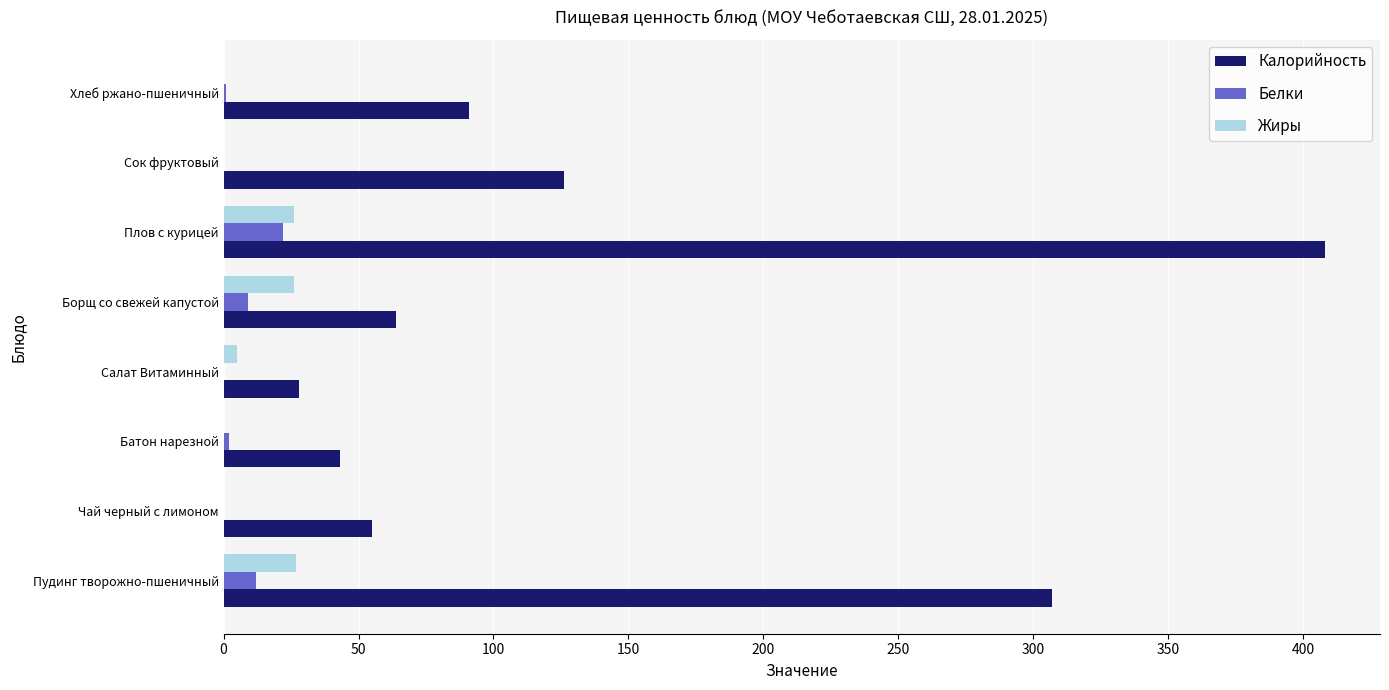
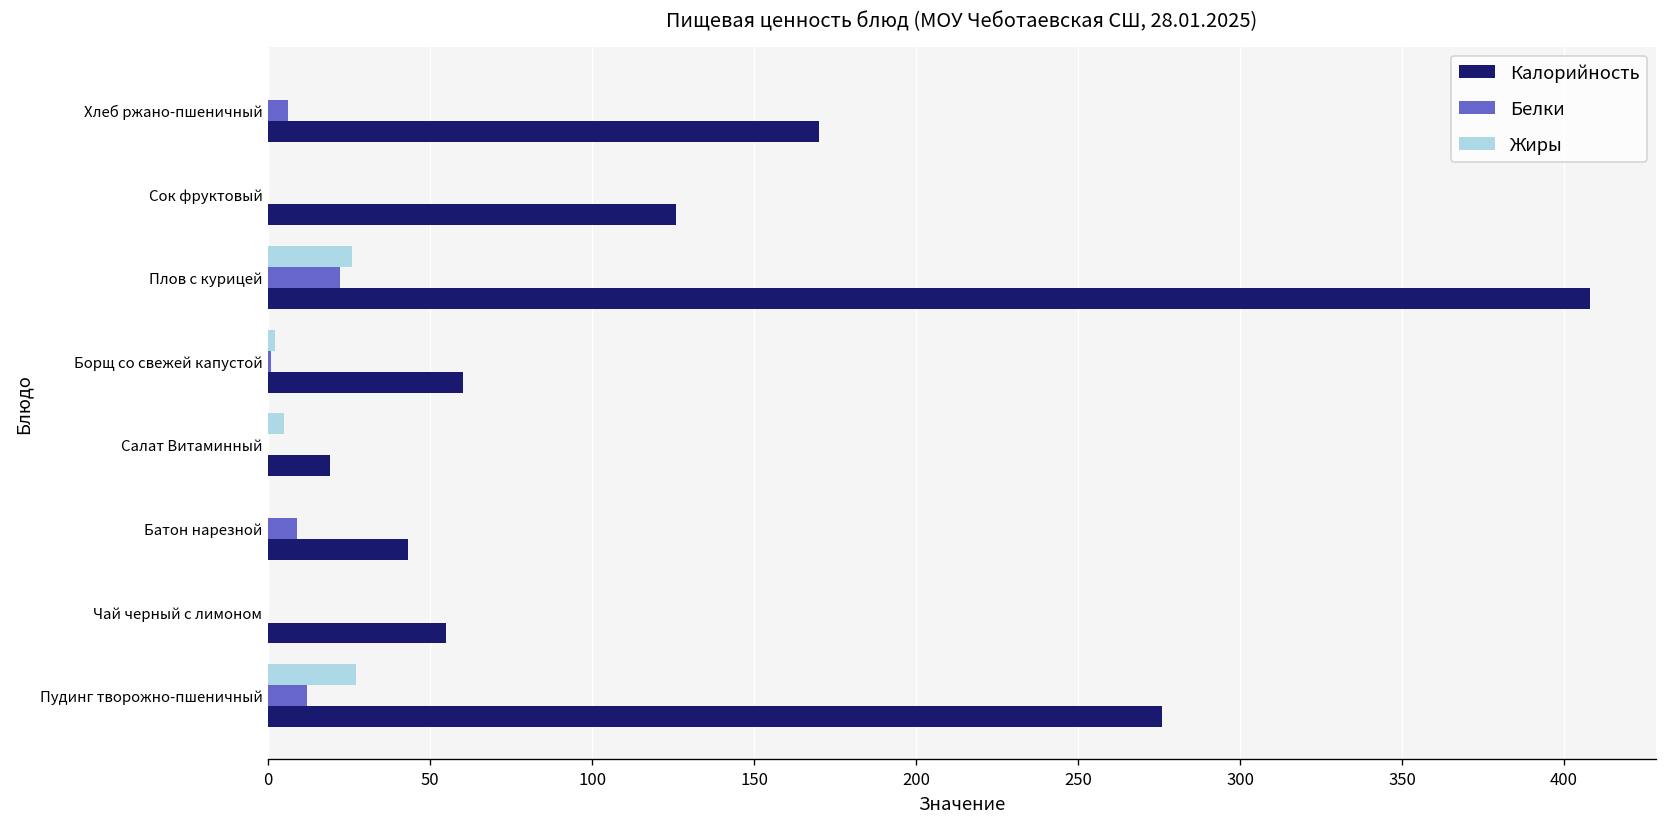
Белки, Хлеб ржано-пшеничный: 1 -> 6
Калорийность, Хлеб ржано-пшеничный: 91 -> 170
Жиры, Борщ со свежей капустой: 26 -> 2
Белки, Борщ со свежей капустой: 9 -> 1
Калорийность, Борщ со свежей капустой: 64 -> 60
Калорийность, Салат Витаминный: 28 -> 19
Белки, Батон нарезной: 2 -> 9
Калорийность, Пудинг творожно-пшеничный: 307 -> 276
